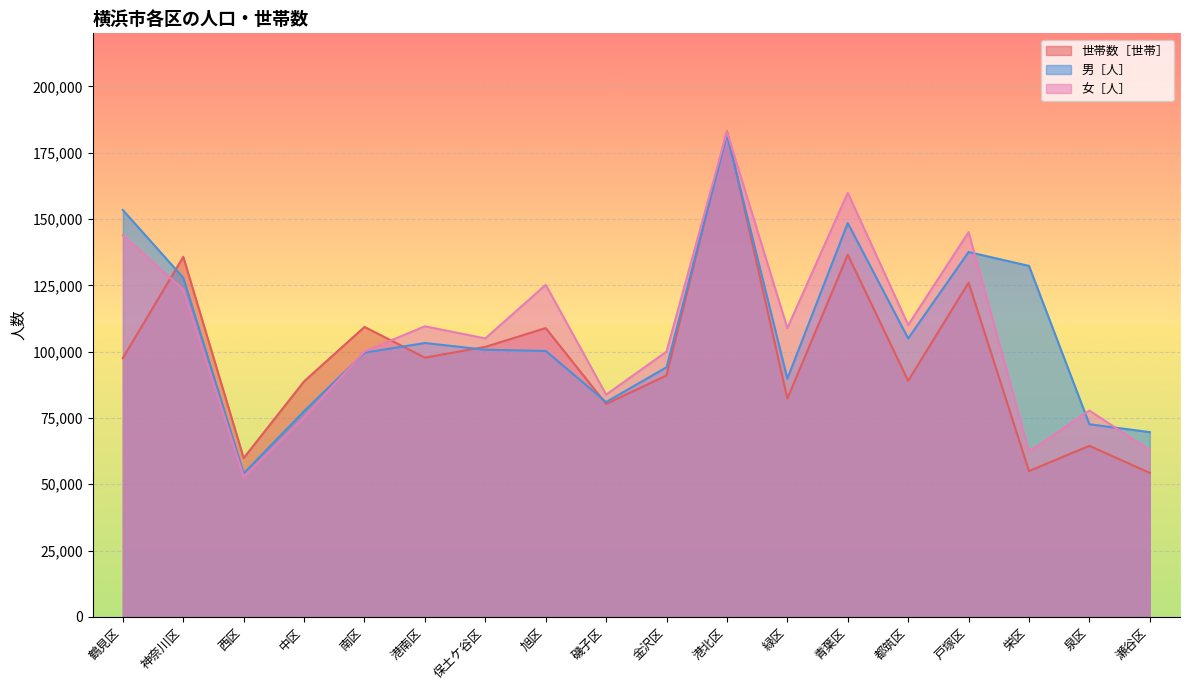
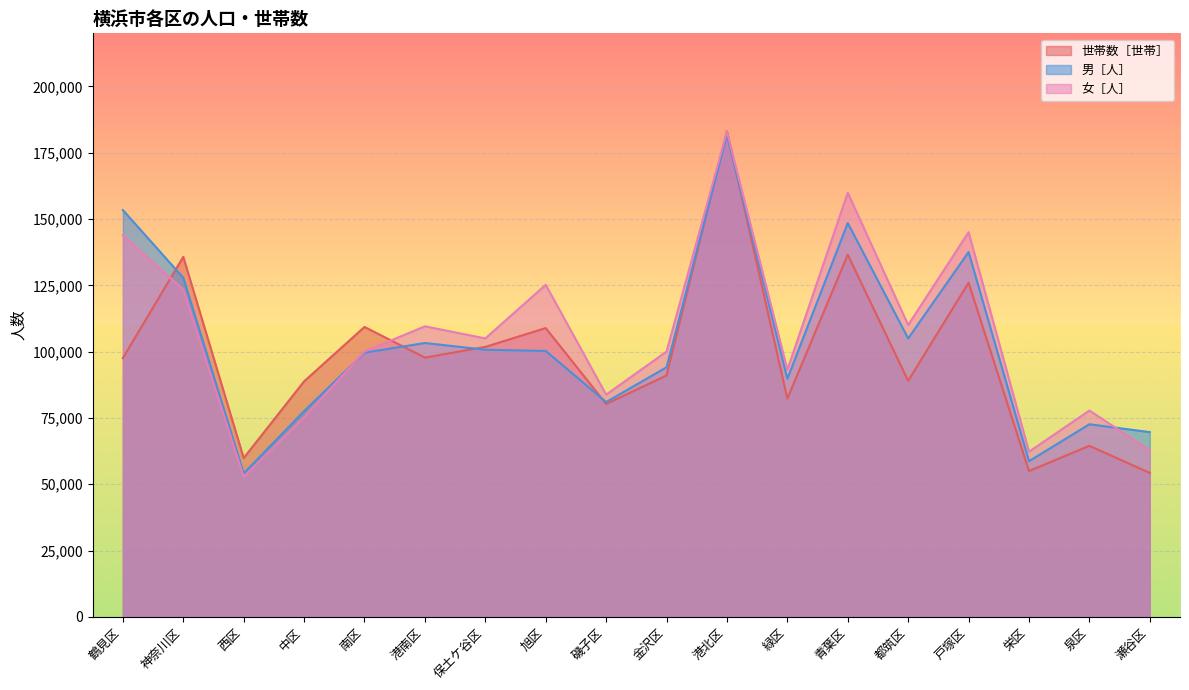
女［人］, 緑区: 109,000 -> 93,000
男［人］, 栄区: 132,000 -> 59,000
